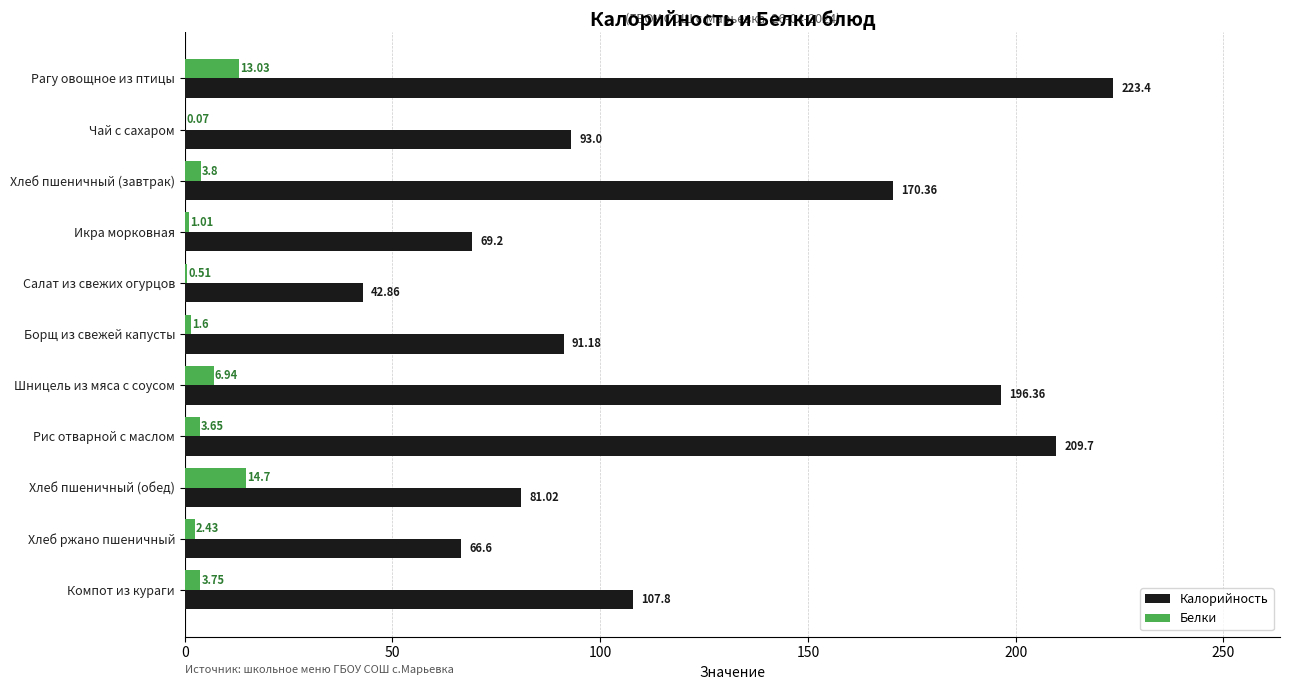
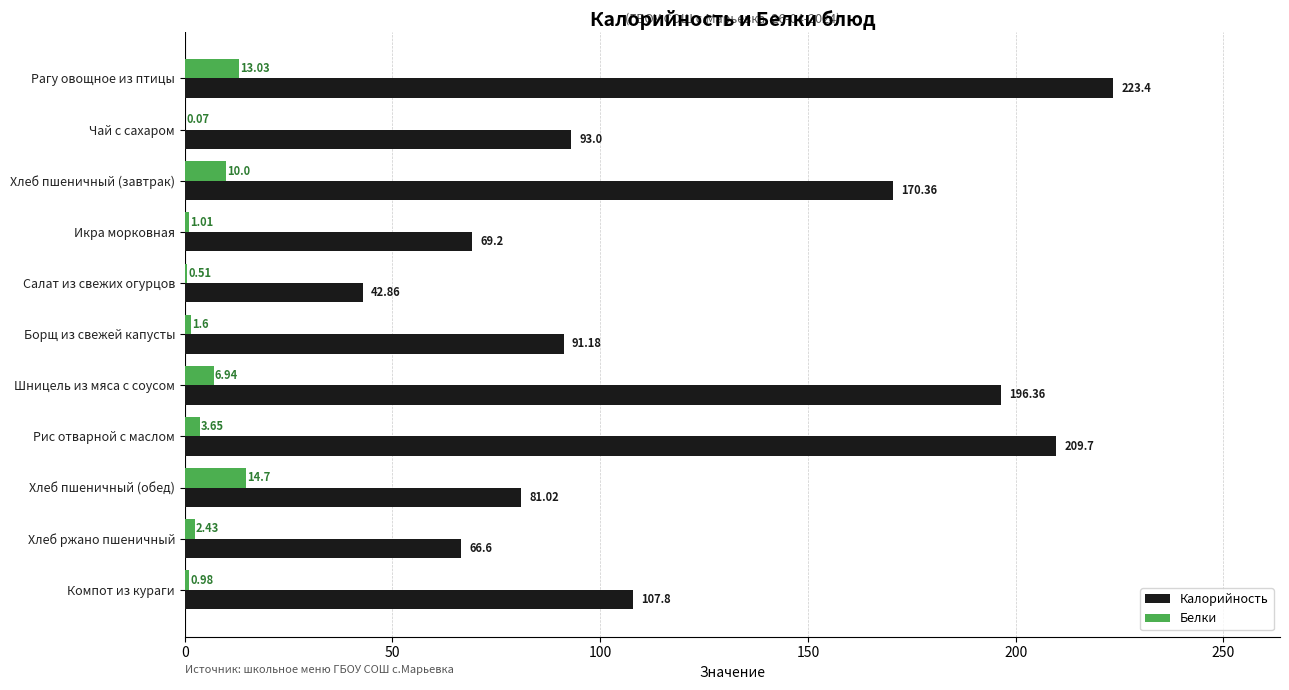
Белки, Хлеб пшеничный (завтрак): 3.8 -> 10.0
Белки, Компот из кураги: 3.75 -> 0.98
